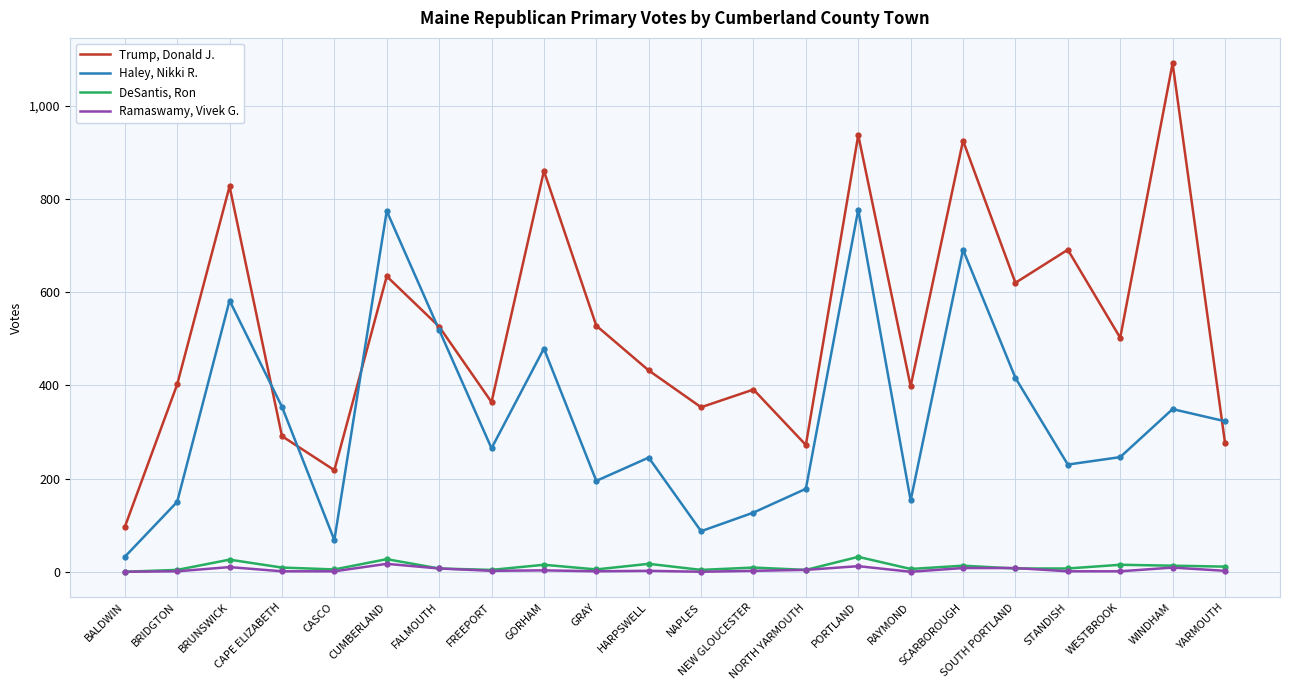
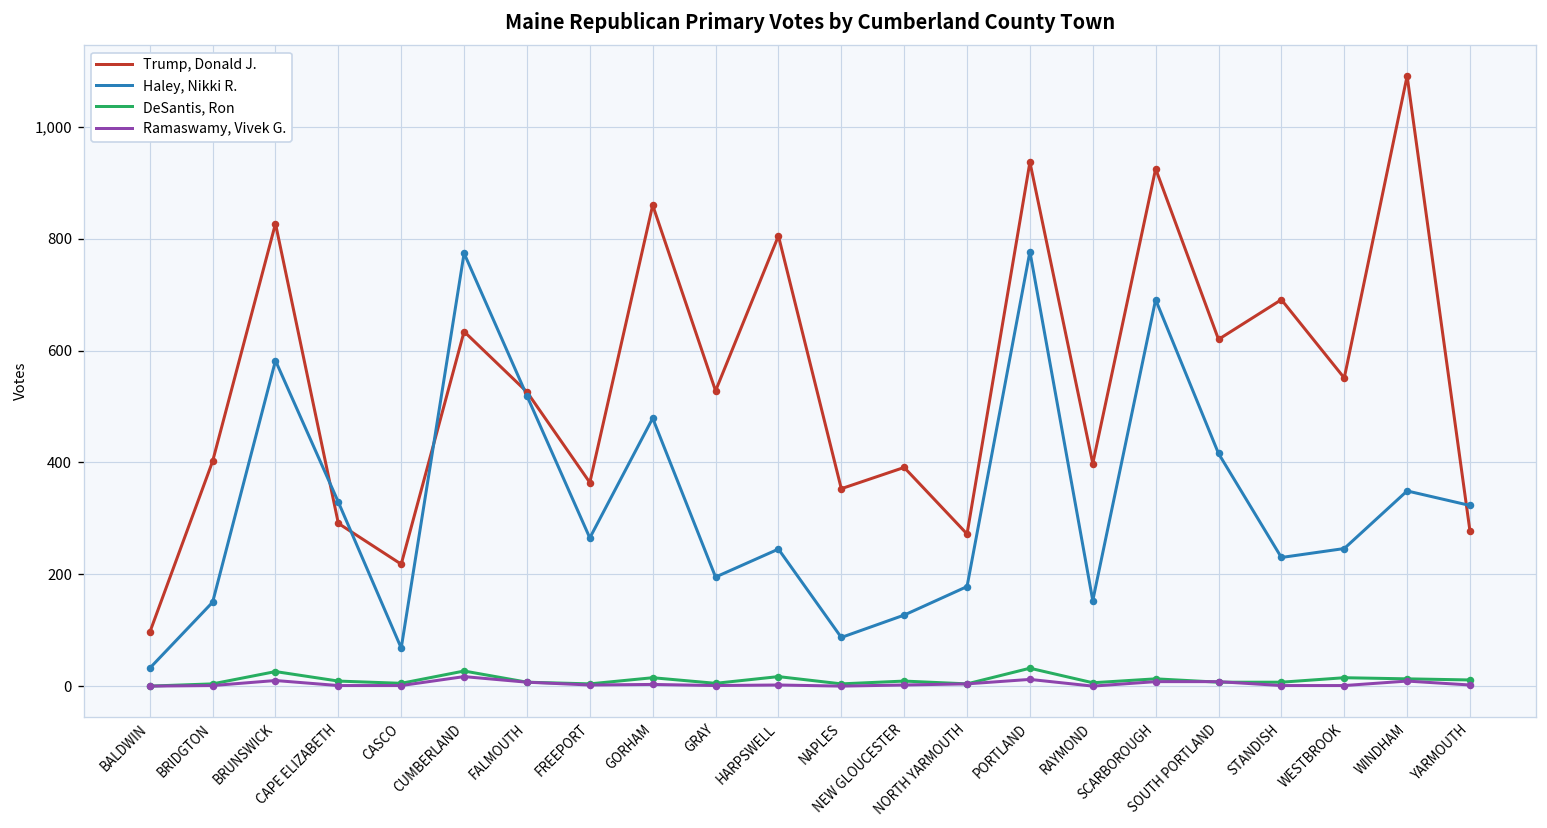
Haley, Nikki R., CAPE ELIZABETH: 350 -> 330
Trump, Donald J., HARPSWELL: 430 -> 810
Trump, Donald J., WESTBROOK: 500 -> 550
